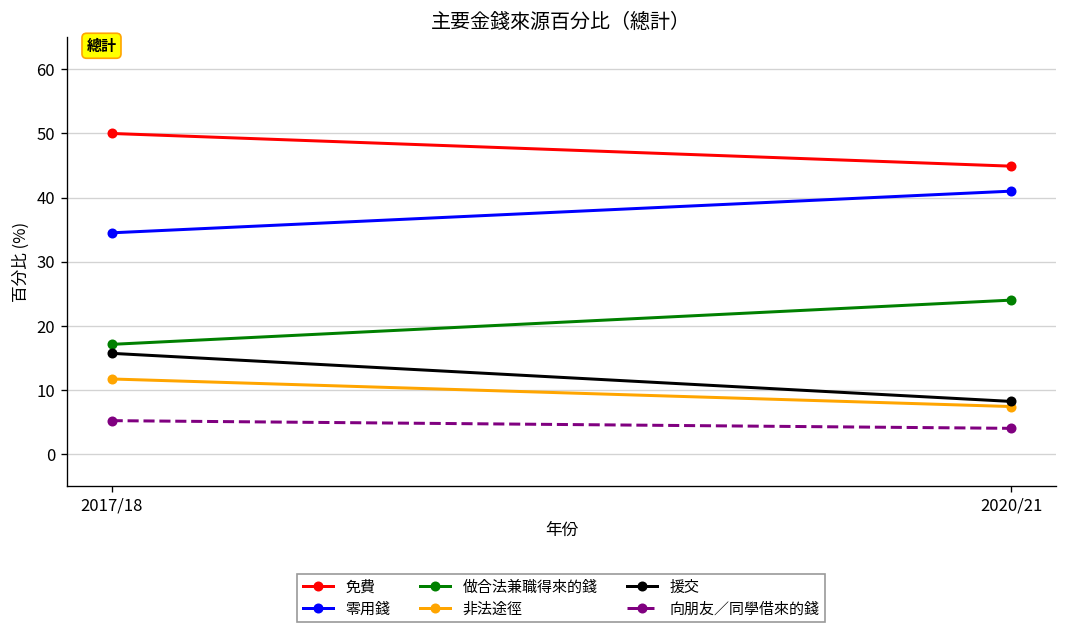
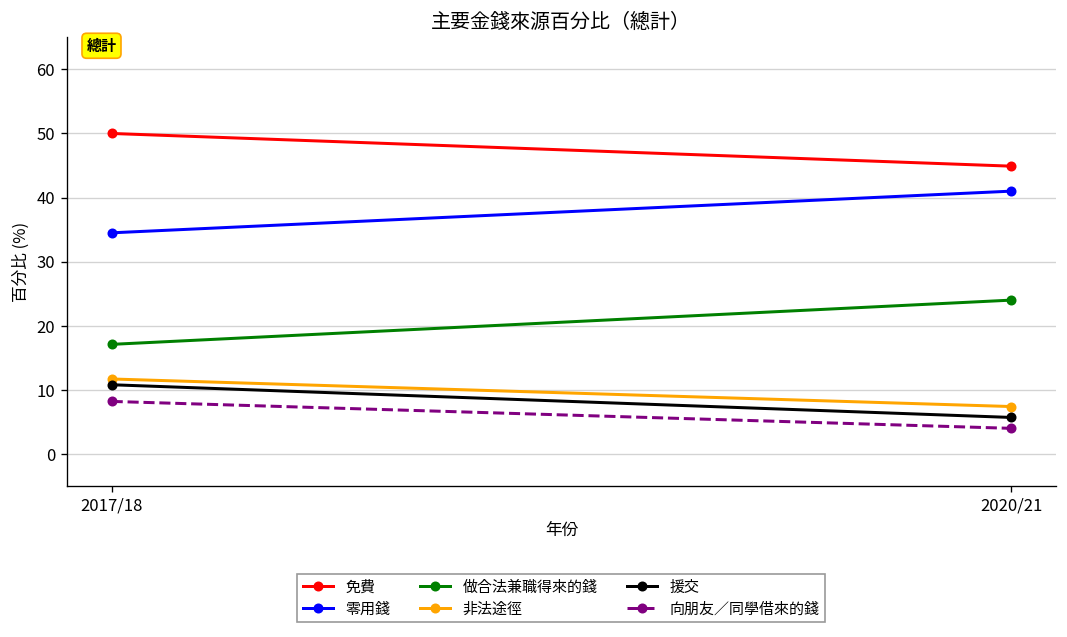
援交, 2017/18: 16 -> 11
向朋友／同學借來的錢, 2017/18: 5 -> 8
援交, 2020/21: 8 -> 6
